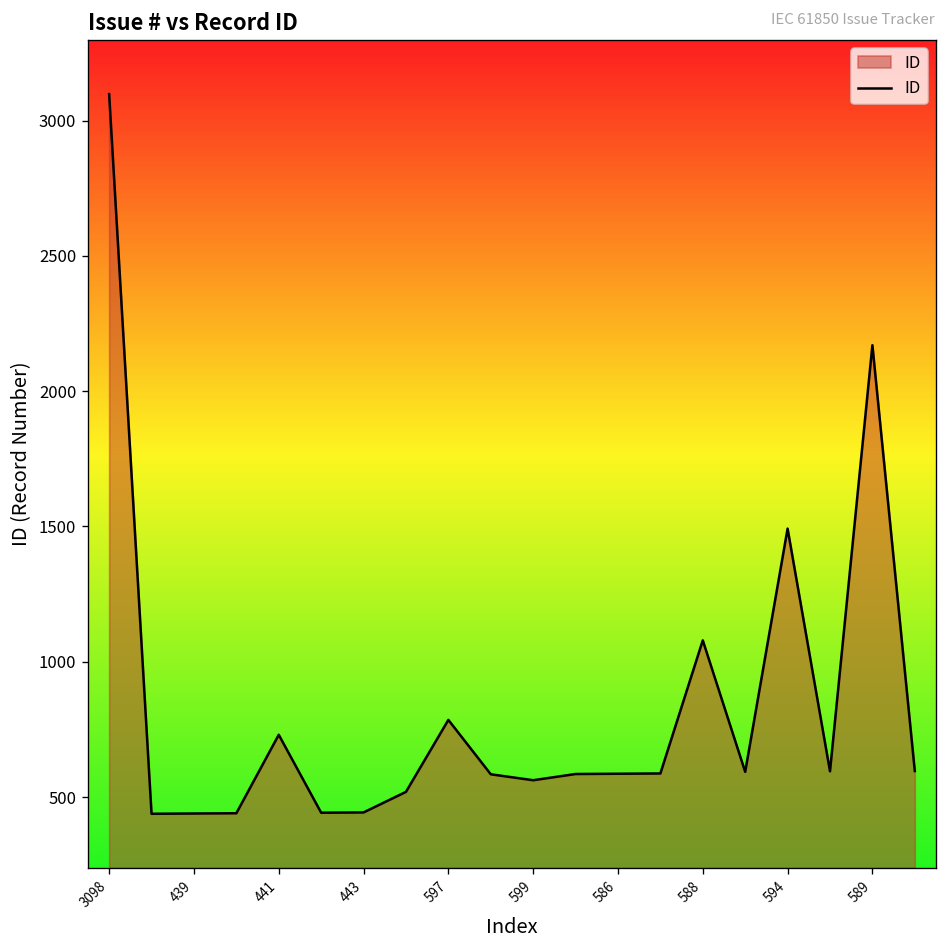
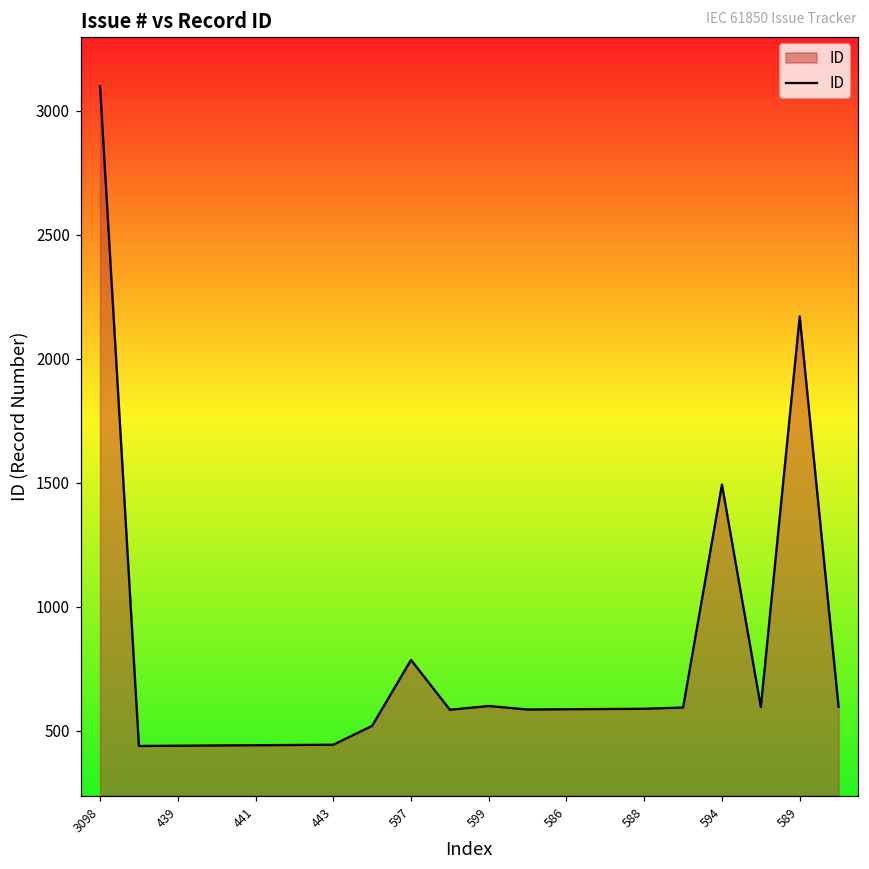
441: 730 -> 440
599: 560 -> 600
588: 1080 -> 590
